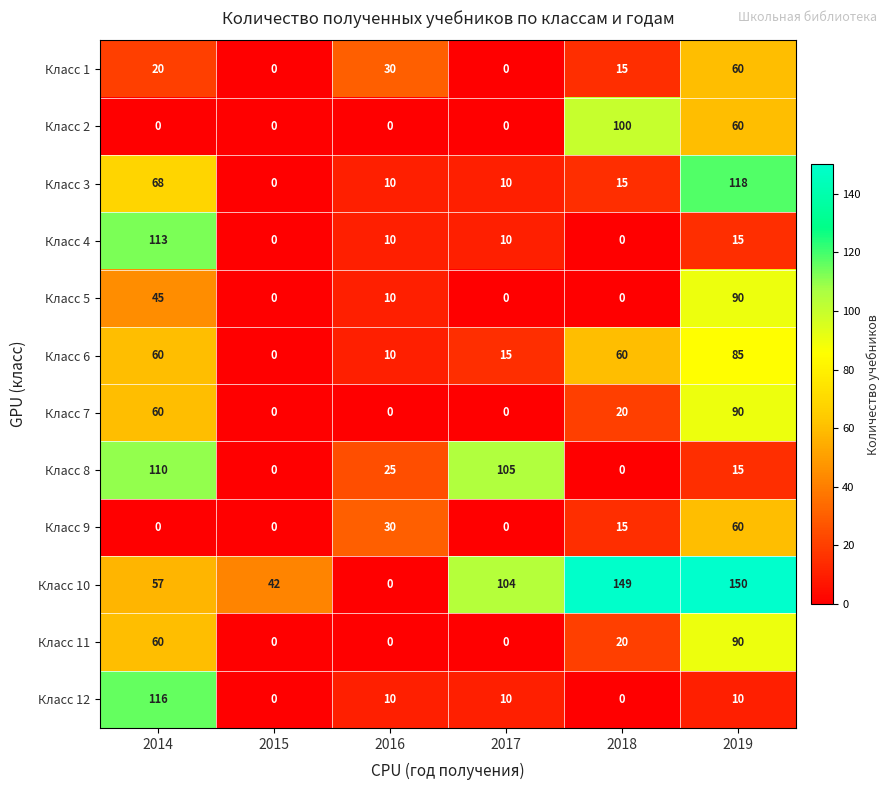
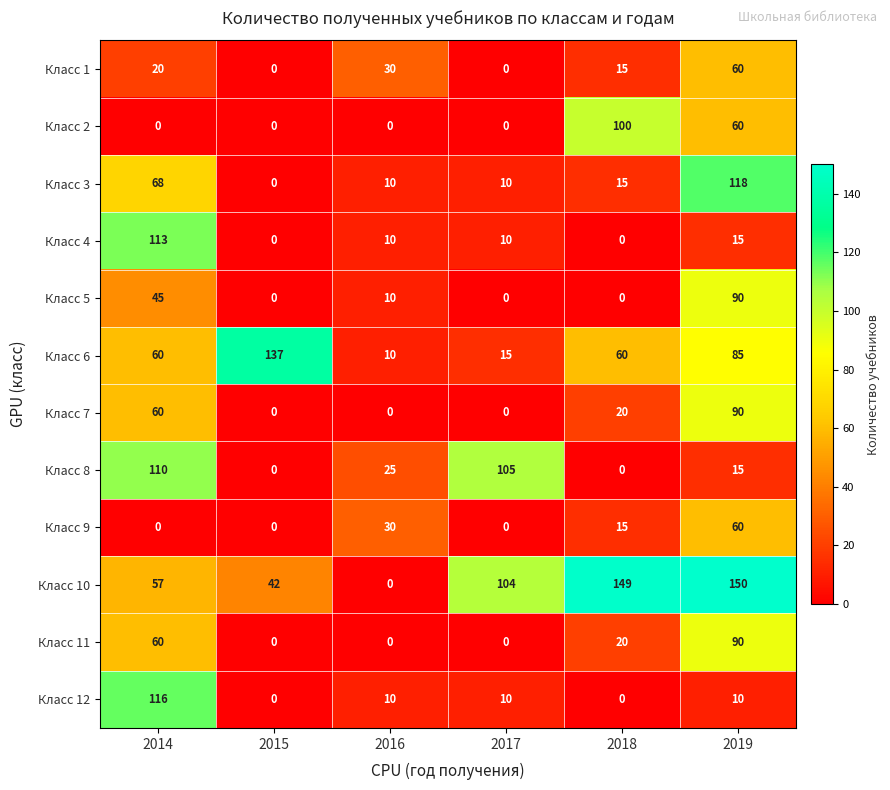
Класс 6, 2015: 0 -> 137
